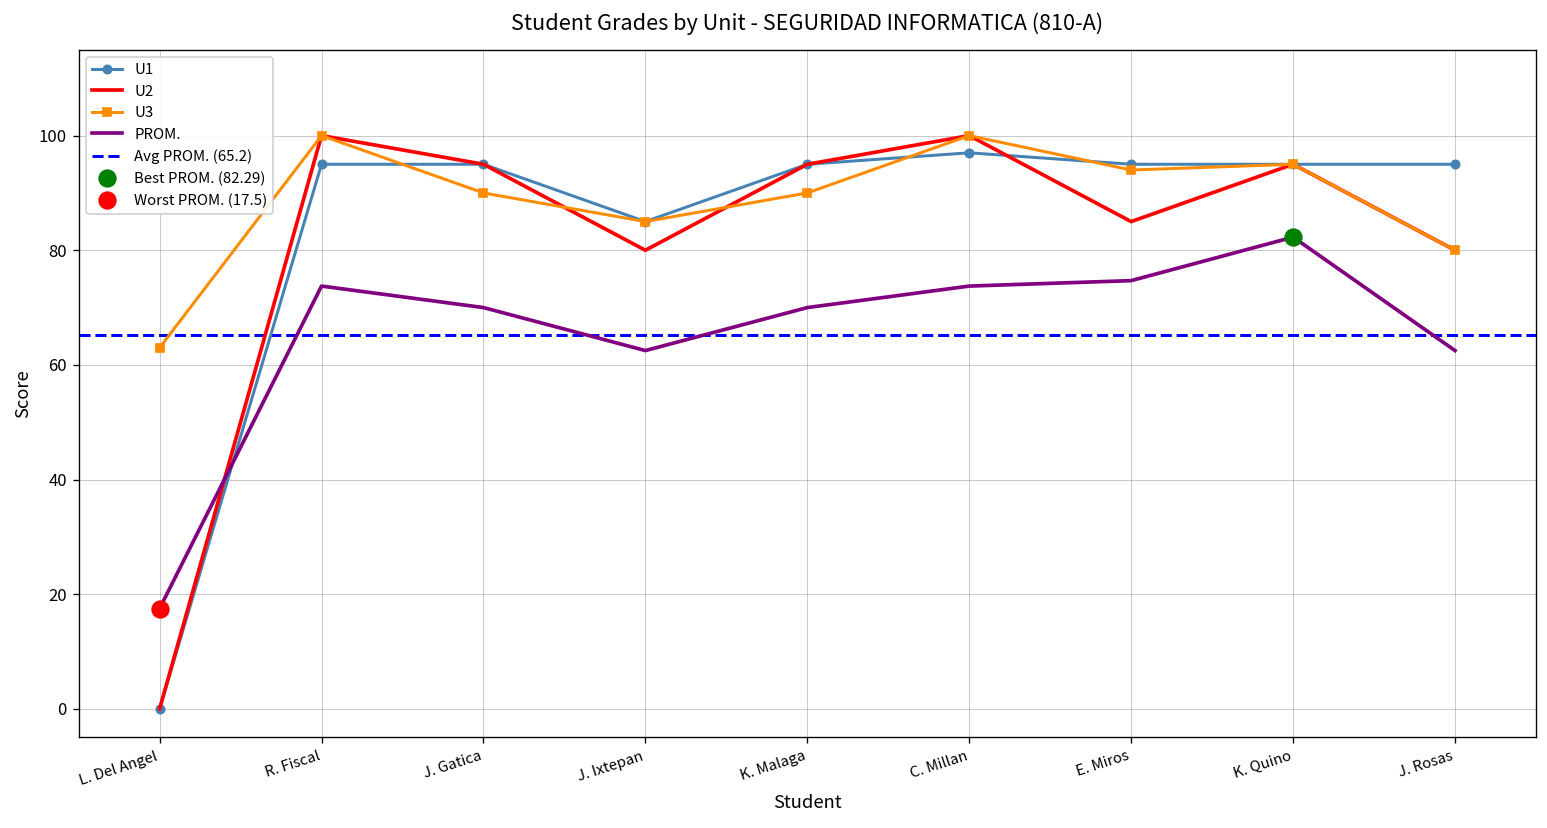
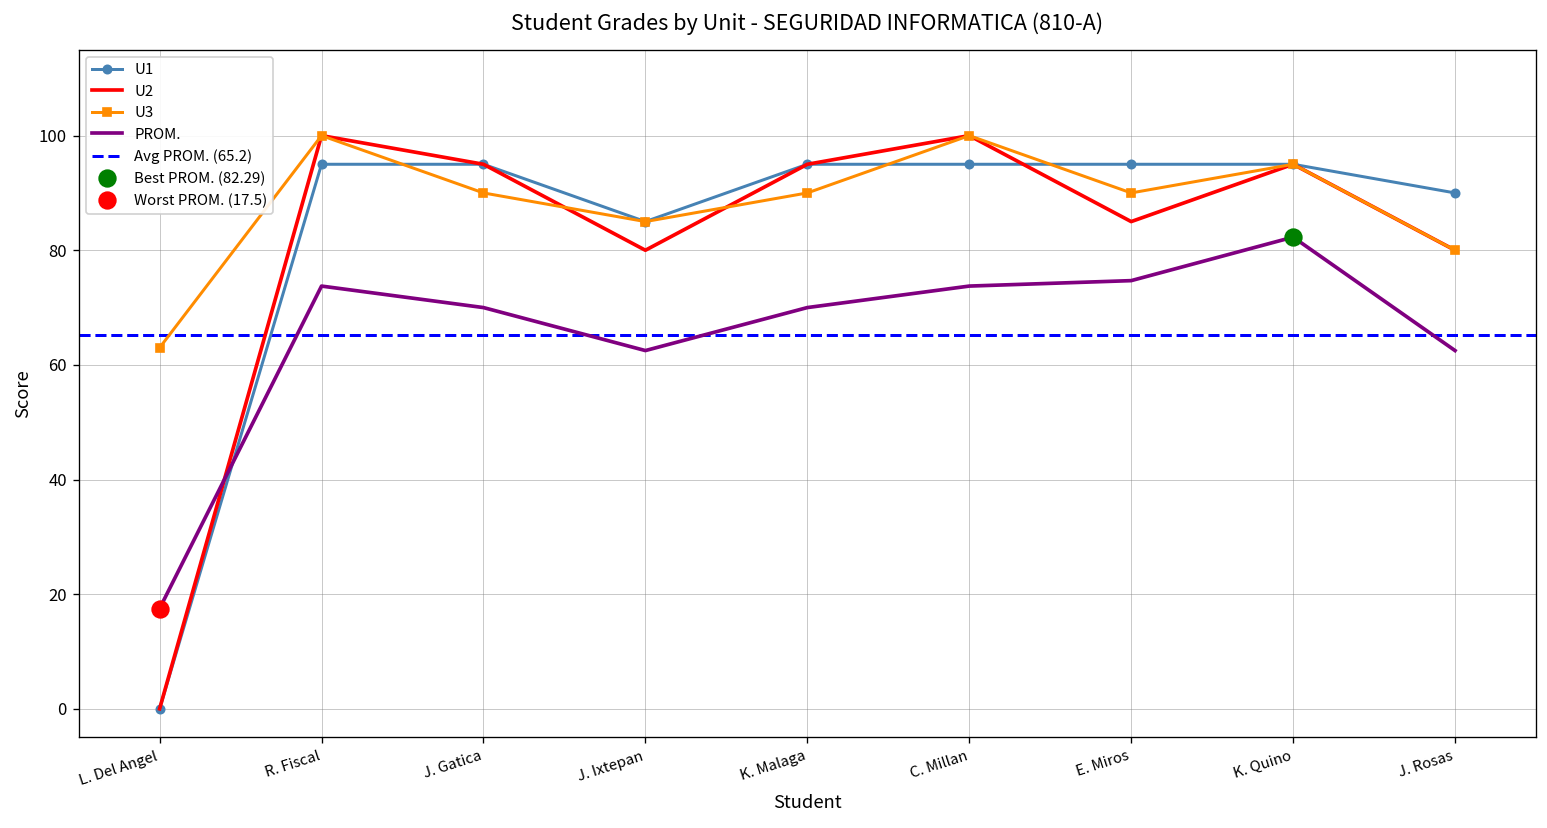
U1, C. Millan: 97 -> 95
U3, E. Miros: 94 -> 90
U1, J. Rosas: 95 -> 90
